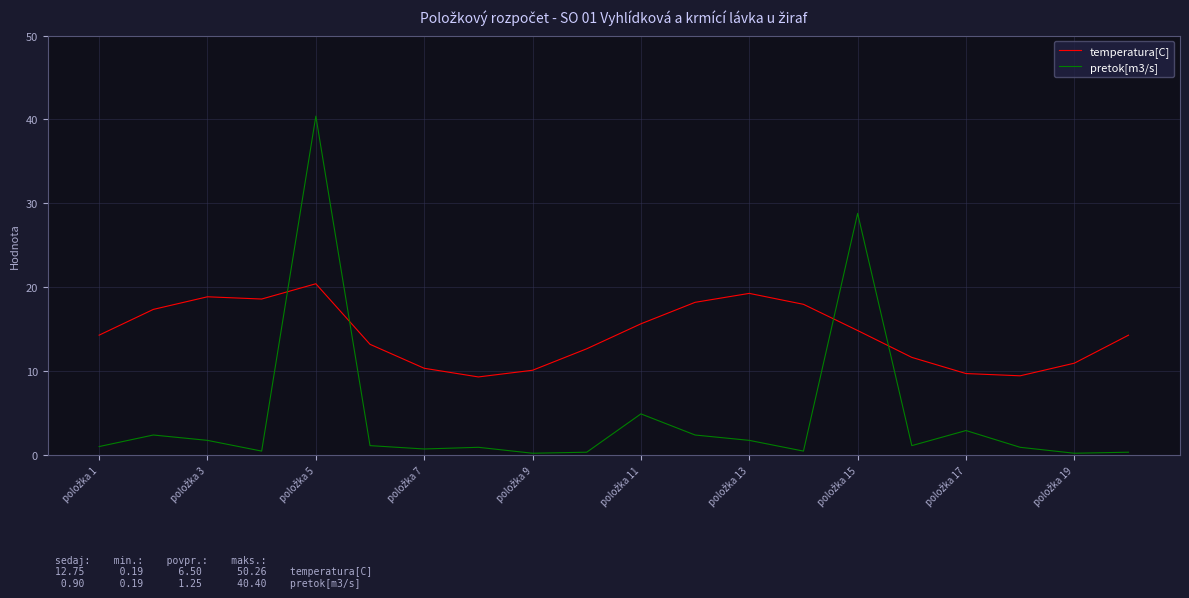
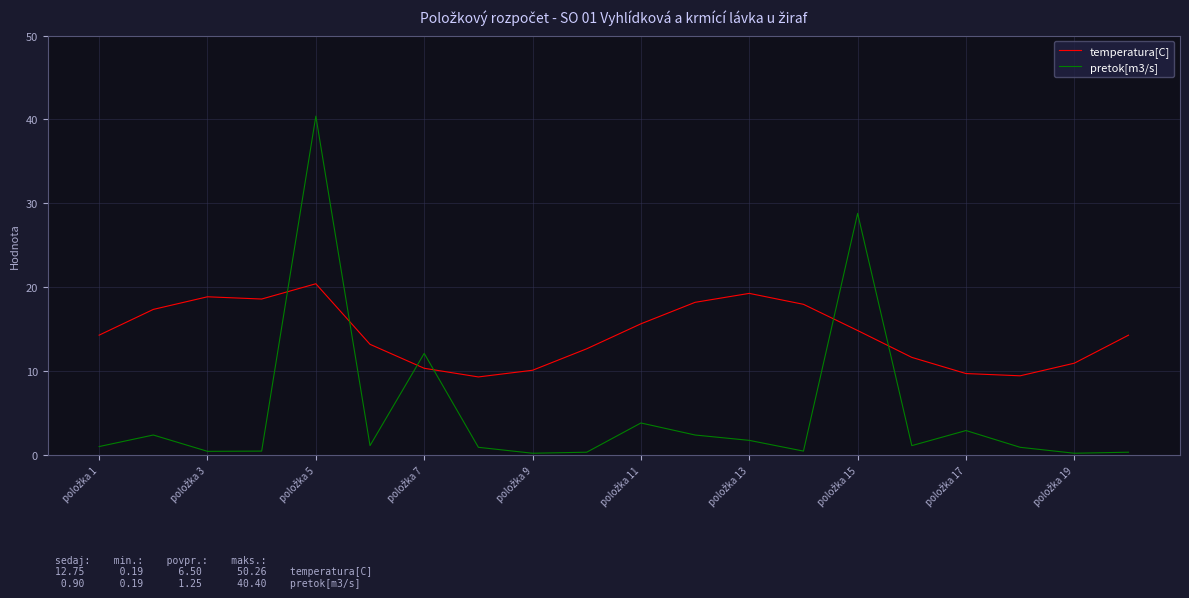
pretok[m3/s], položka 3: 2 -> 0
pretok[m3/s], položka 7: 1 -> 12
pretok[m3/s], položka 11: 5 -> 4
